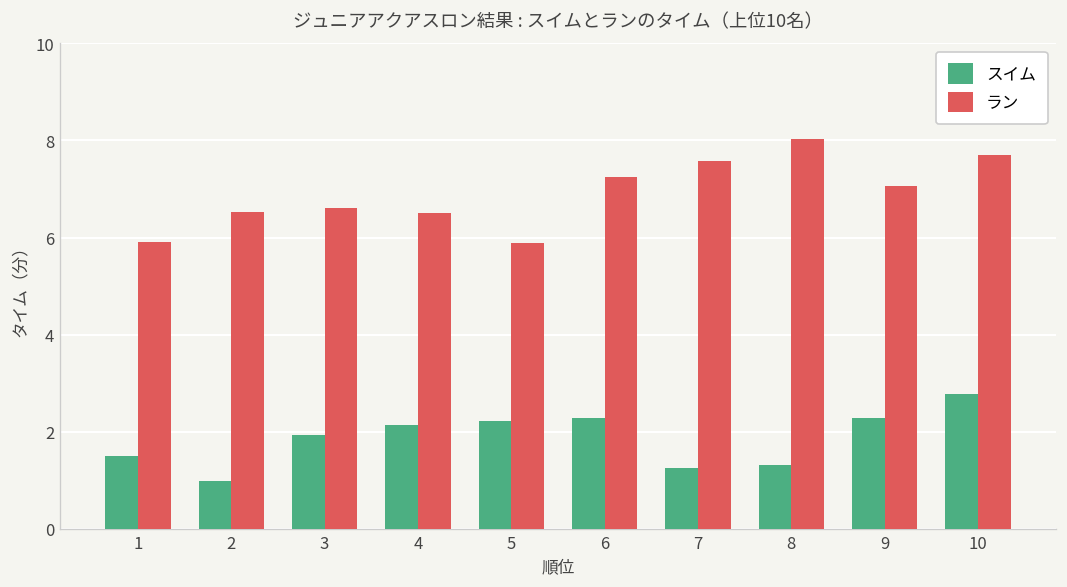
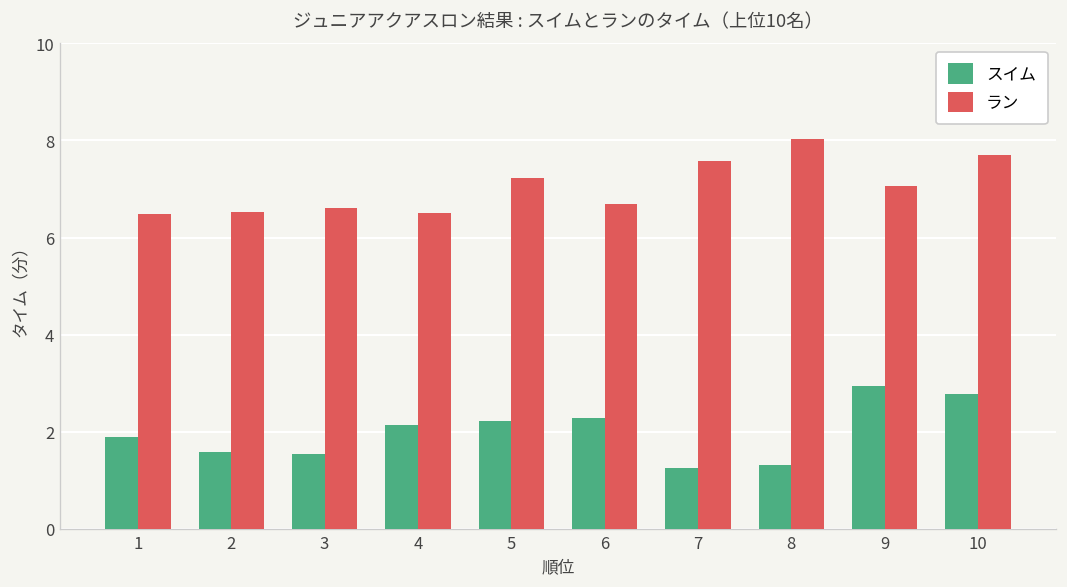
スイム, 1: 1.5 -> 1.9
ラン, 1: 5.9 -> 6.5
スイム, 2: 1.0 -> 1.6
スイム, 3: 1.9 -> 1.6
ラン, 5: 5.9 -> 7.2
ラン, 6: 7.3 -> 6.7
スイム, 9: 2.3 -> 3.0
